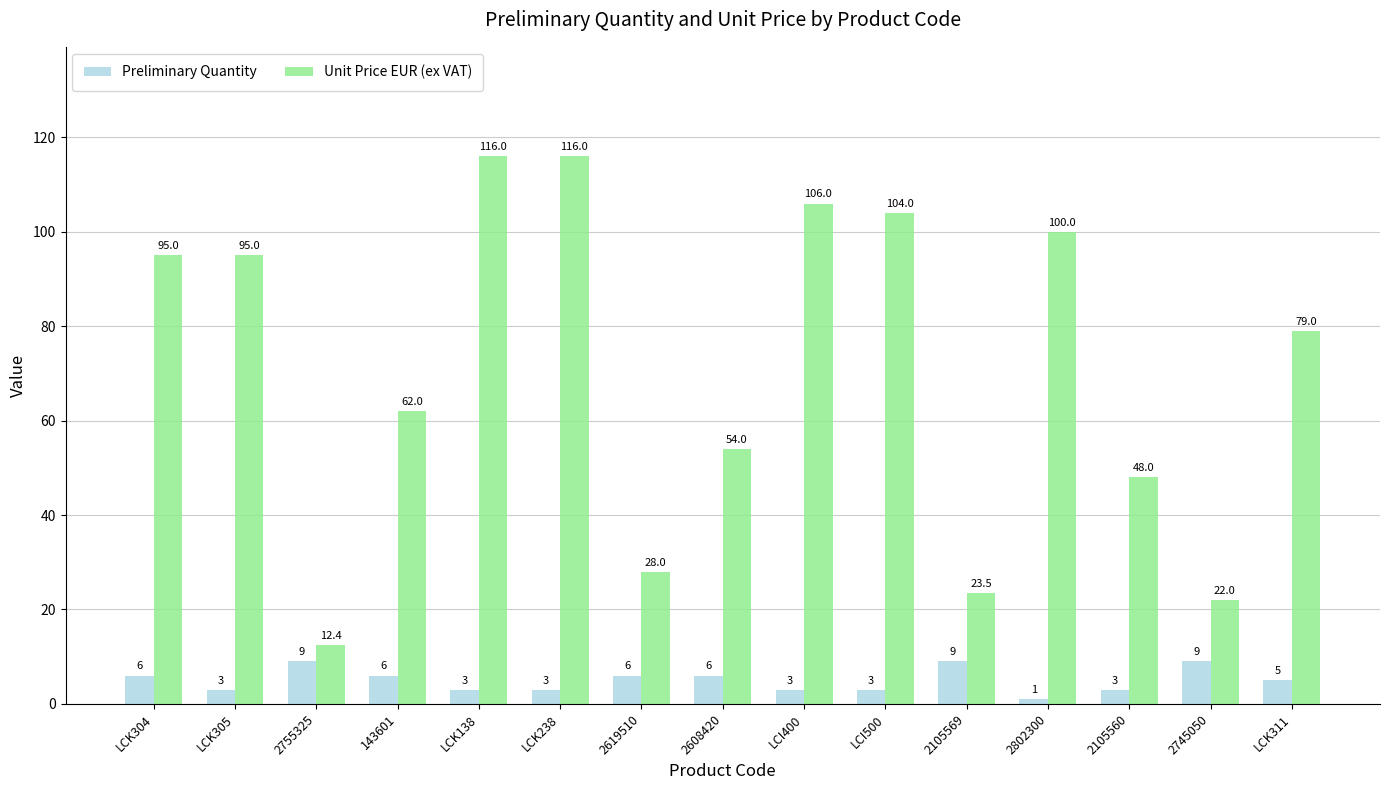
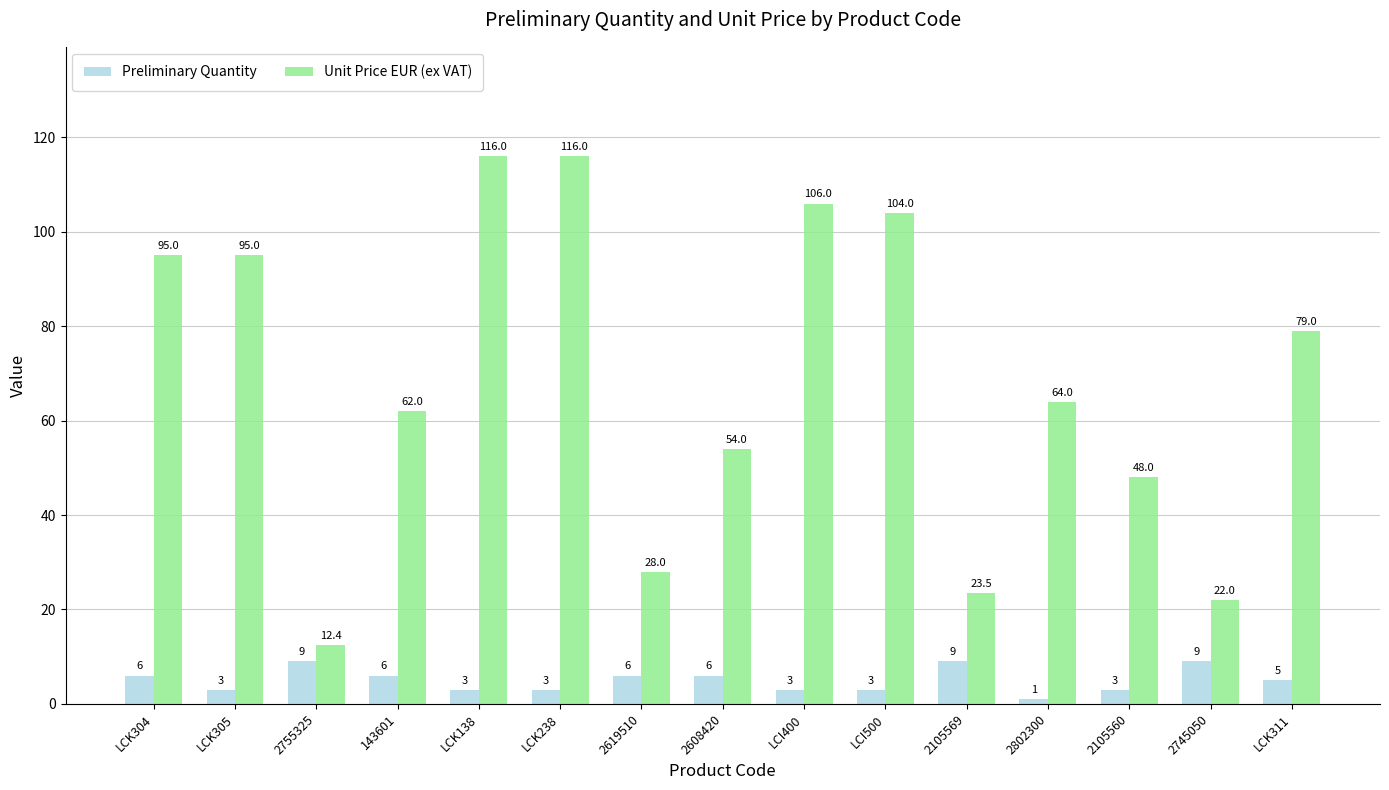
Unit Price EUR (ex VAT), 2802300: 100.0 -> 64.0
